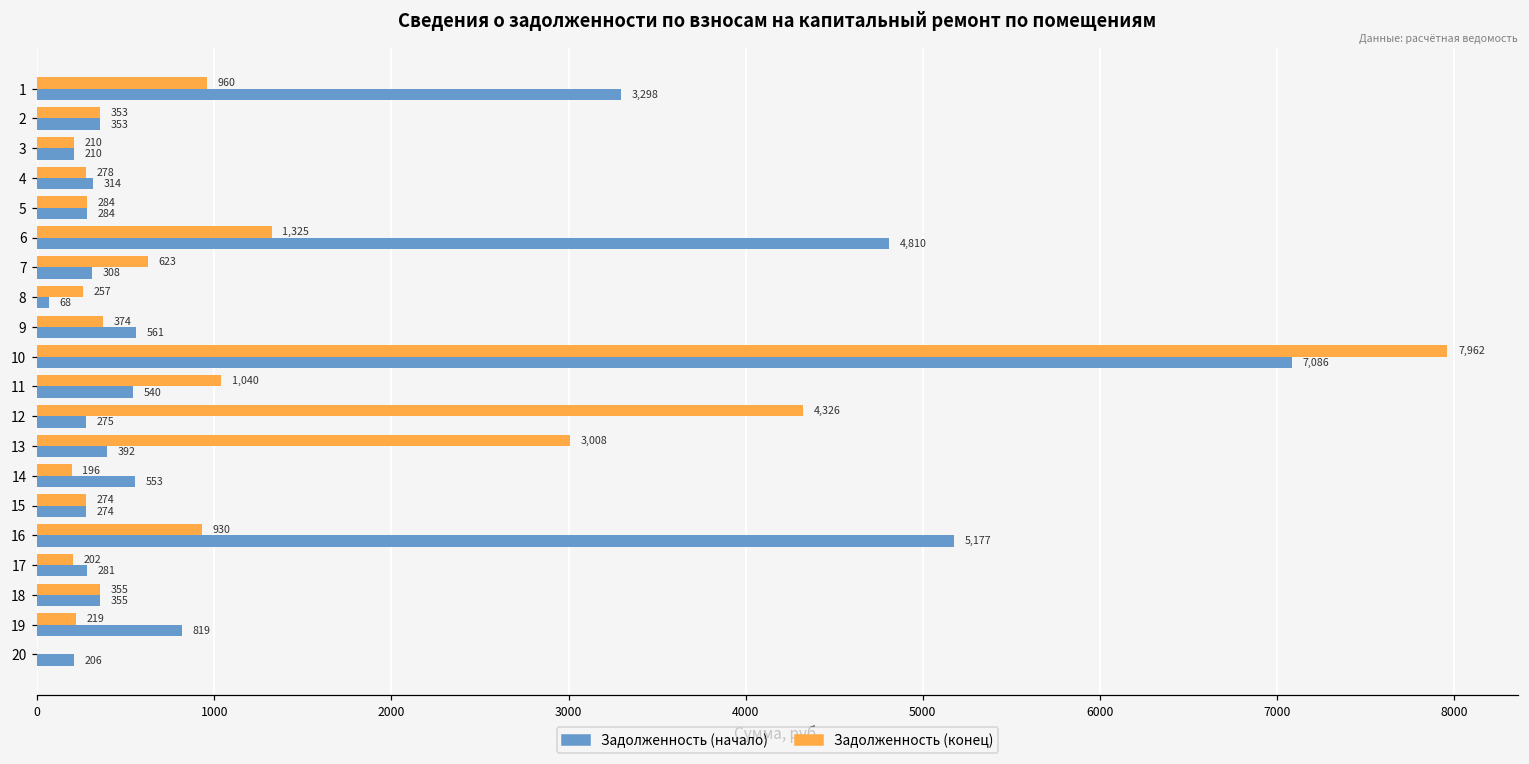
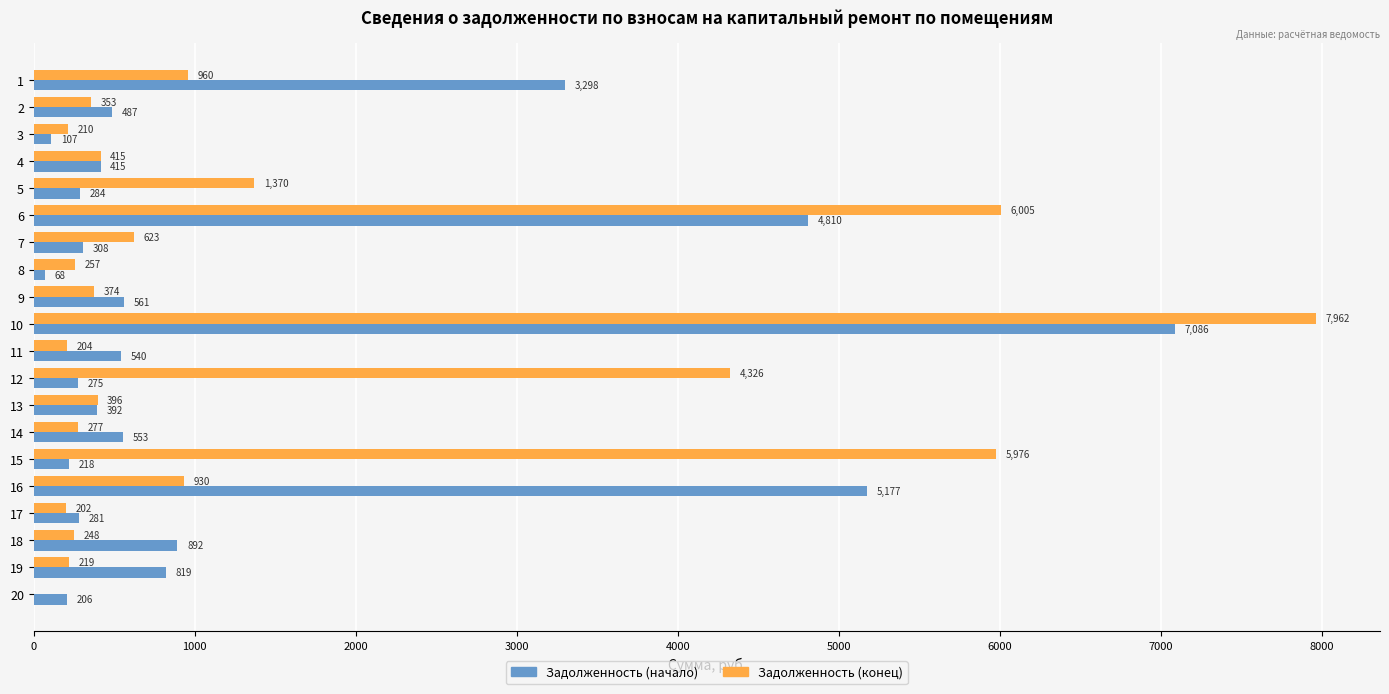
Задолженность (начало), 2: 353 -> 487
Задолженность (начало), 3: 210 -> 107
Задолженность (конец), 4: 278 -> 415
Задолженность (начало), 4: 314 -> 415
Задолженность (конец), 5: 284 -> 1,370
Задолженность (конец), 6: 1,325 -> 6,005
Задолженность (конец), 11: 1,040 -> 204
Задолженность (конец), 13: 3,008 -> 396
Задолженность (конец), 14: 196 -> 277
Задолженность (конец), 15: 274 -> 5,976
Задолженность (начало), 15: 274 -> 218
Задолженность (конец), 18: 355 -> 248
Задолженность (начало), 18: 355 -> 892
